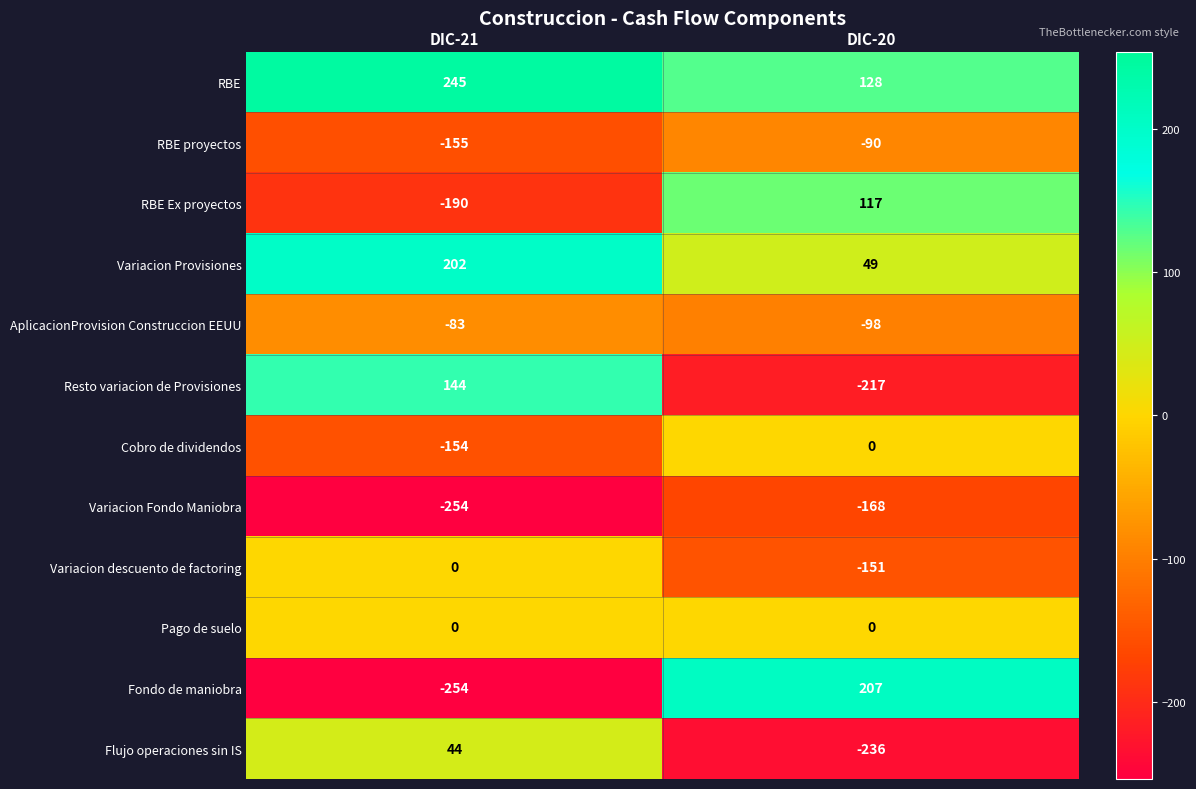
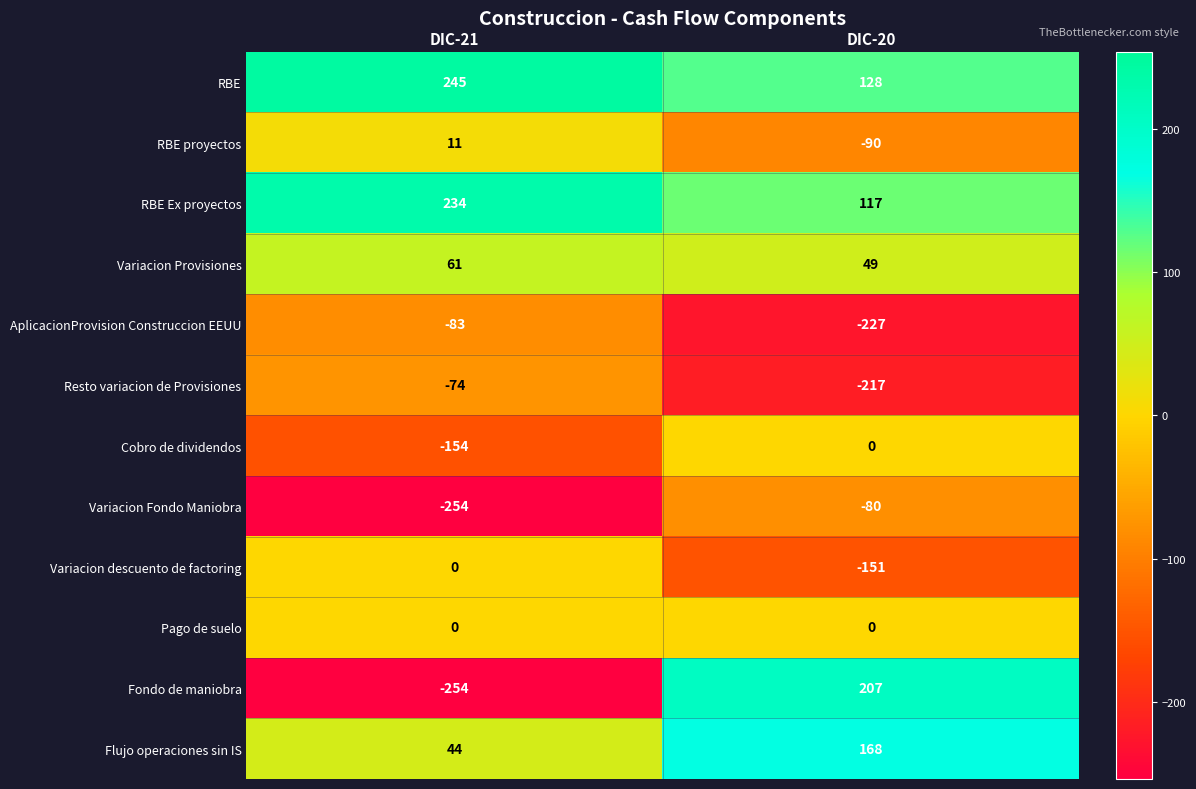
RBE proyectos, DIC-21: -155 -> 11
RBE Ex proyectos, DIC-21: -190 -> 234
Variacion Provisiones, DIC-21: 202 -> 61
AplicacionProvision Construccion EEUU, DIC-20: -98 -> -227
Resto variacion de Provisiones, DIC-21: 144 -> -74
Variacion Fondo Maniobra, DIC-20: -168 -> -80
Flujo operaciones sin IS, DIC-20: -236 -> 168
